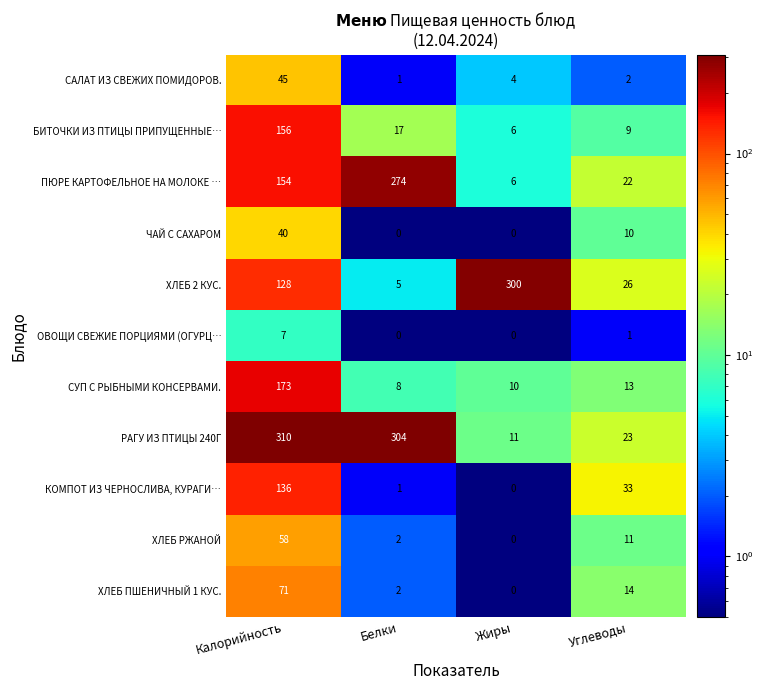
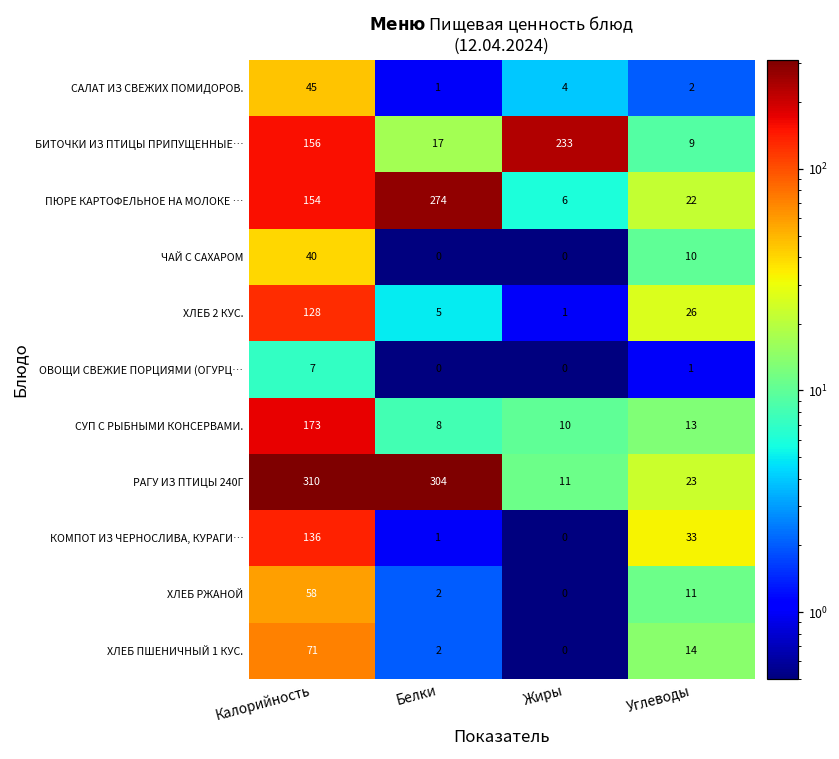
БИТОЧКИ ИЗ ПТИЦЫ ПРИПУЩЕННЫЕ…, Жиры: 6 -> 233
ХЛЕБ 2 КУС., Жиры: 300 -> 1
